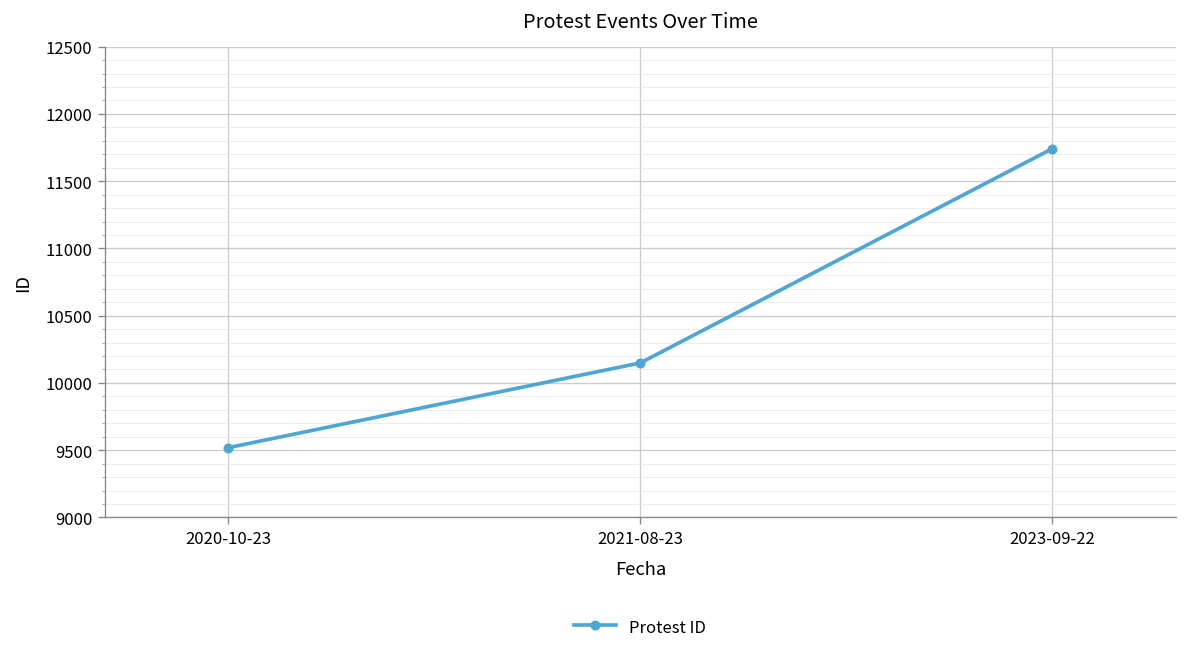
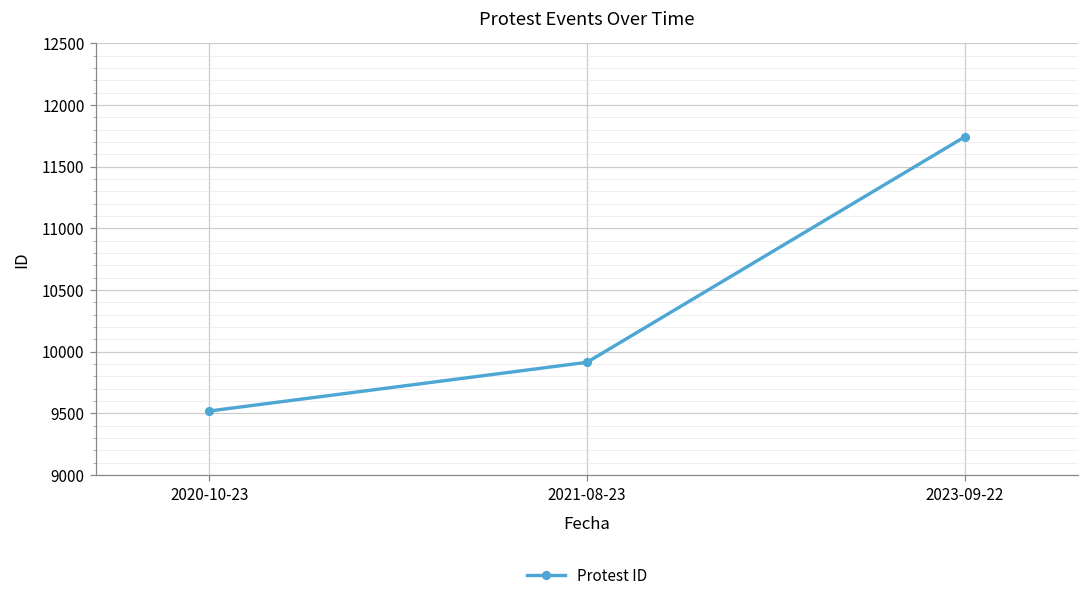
2021-08-23: 10150 -> 9910
